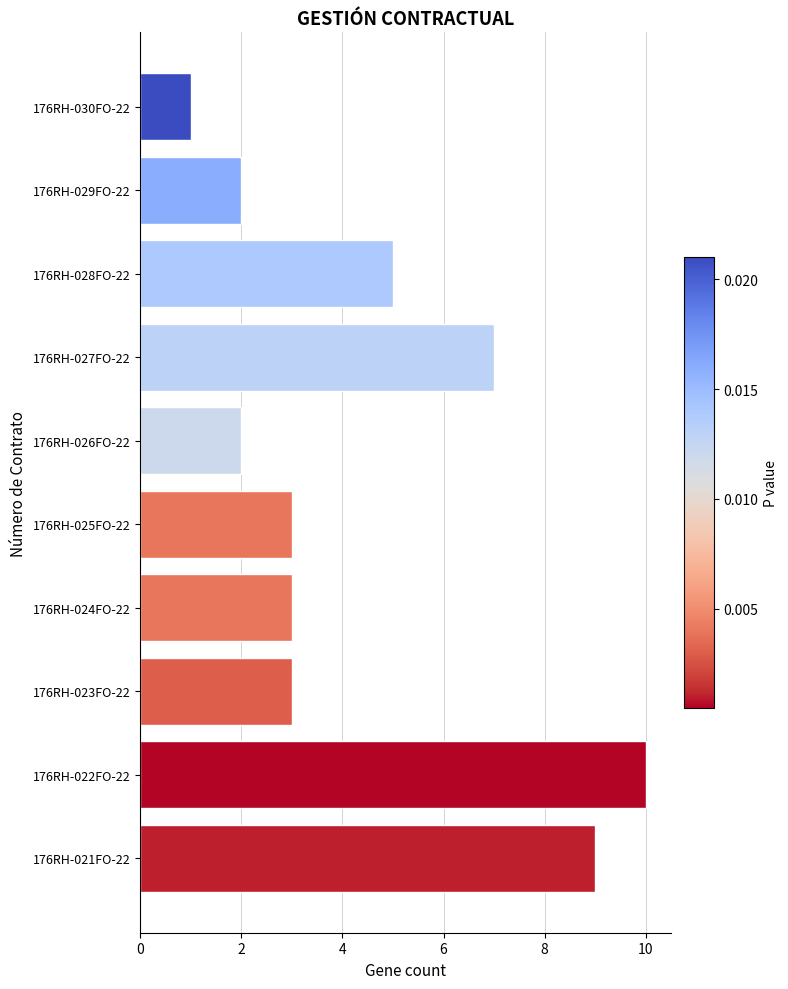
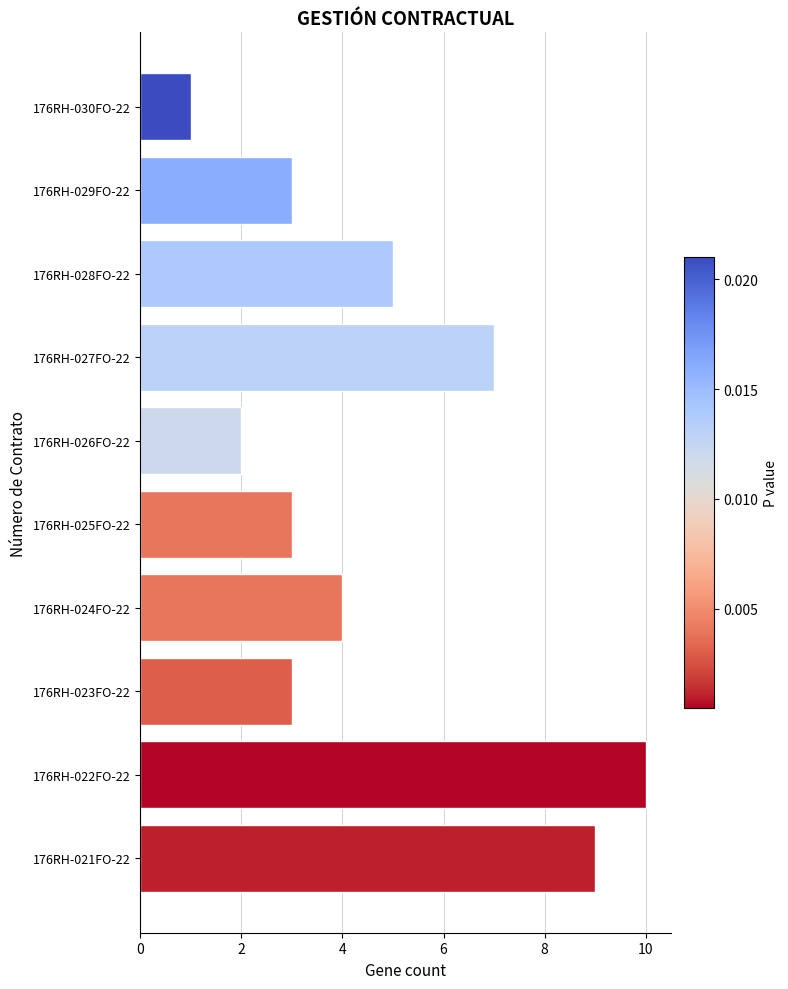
176RH-029FO-22: 2 -> 3
176RH-024FO-22: 3 -> 4
